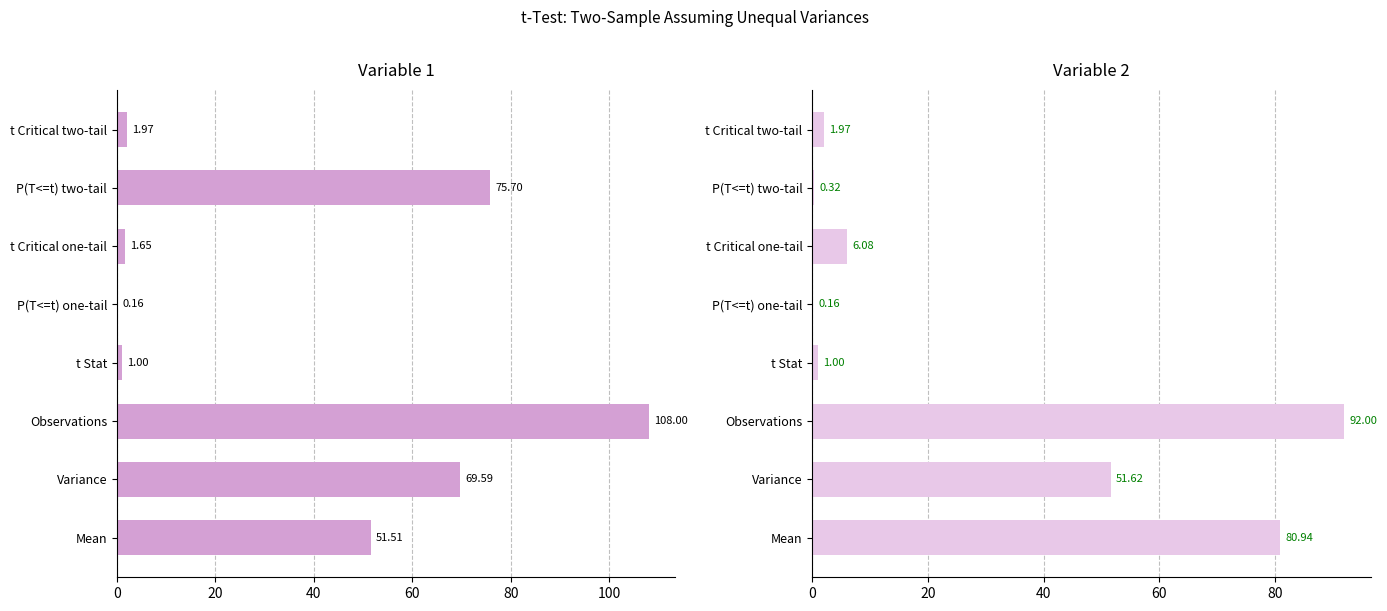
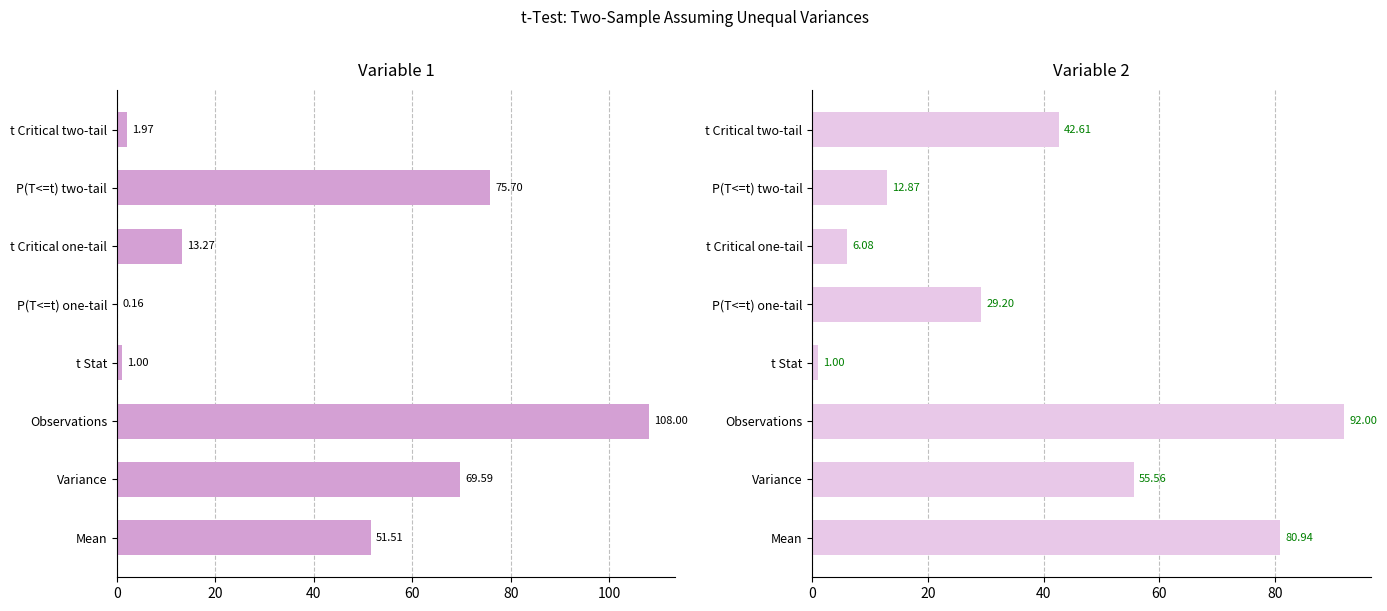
Variable 1, t Critical one-tail: 1.65 -> 13.27
Variable 2, t Critical two-tail: 1.97 -> 42.61
Variable 2, P(T<=t) two-tail: 0.32 -> 12.87
Variable 2, P(T<=t) one-tail: 0.16 -> 29.20
Variable 2, Variance: 51.62 -> 55.56
